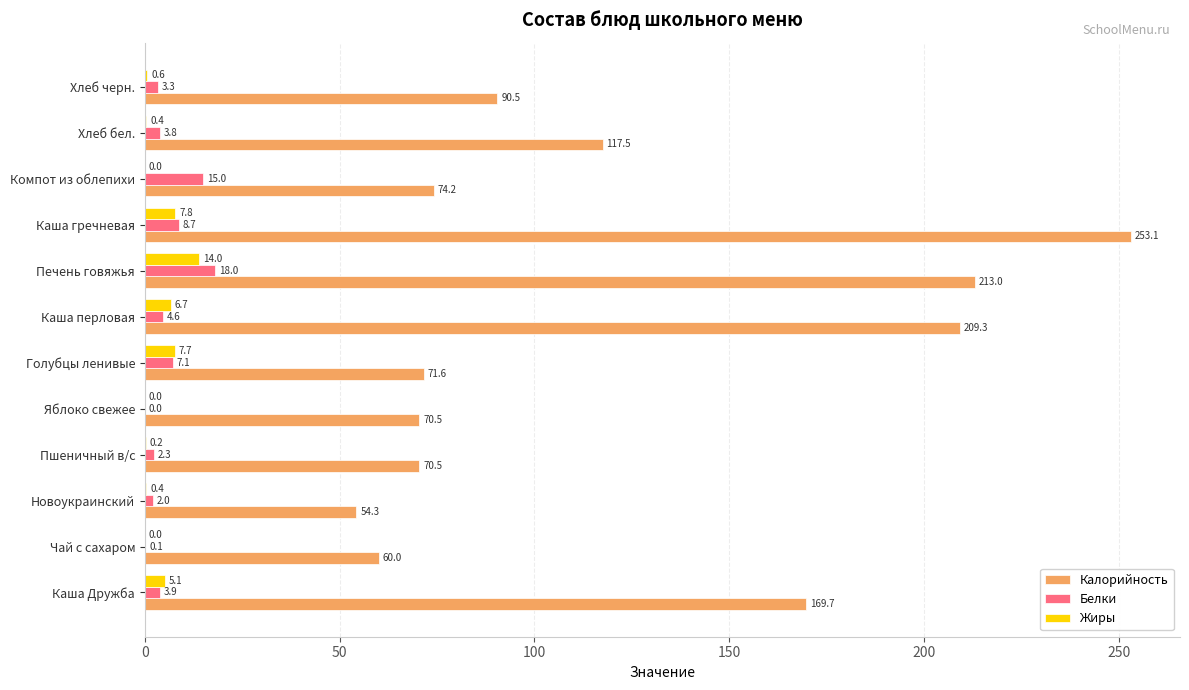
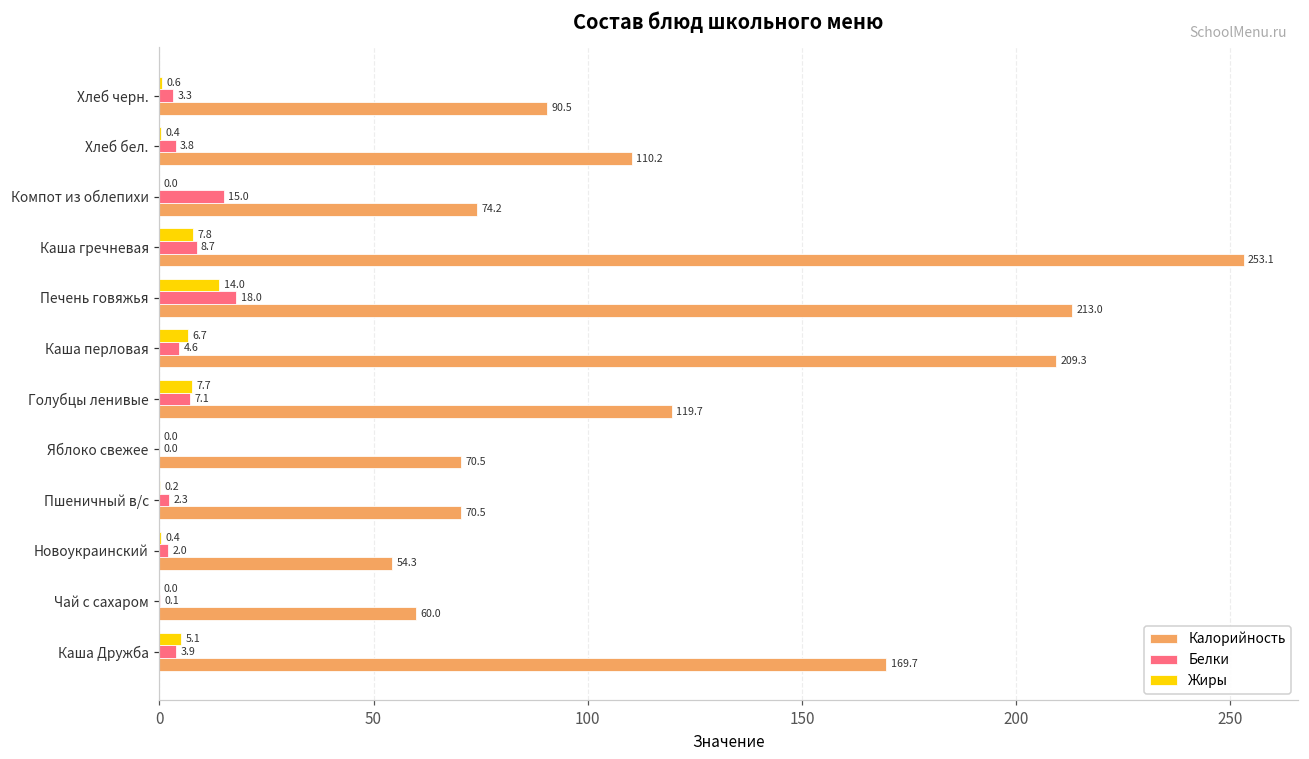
Калорийность, Хлеб бел.: 117.5 -> 110.2
Калорийность, Голубцы ленивые: 71.6 -> 119.7
